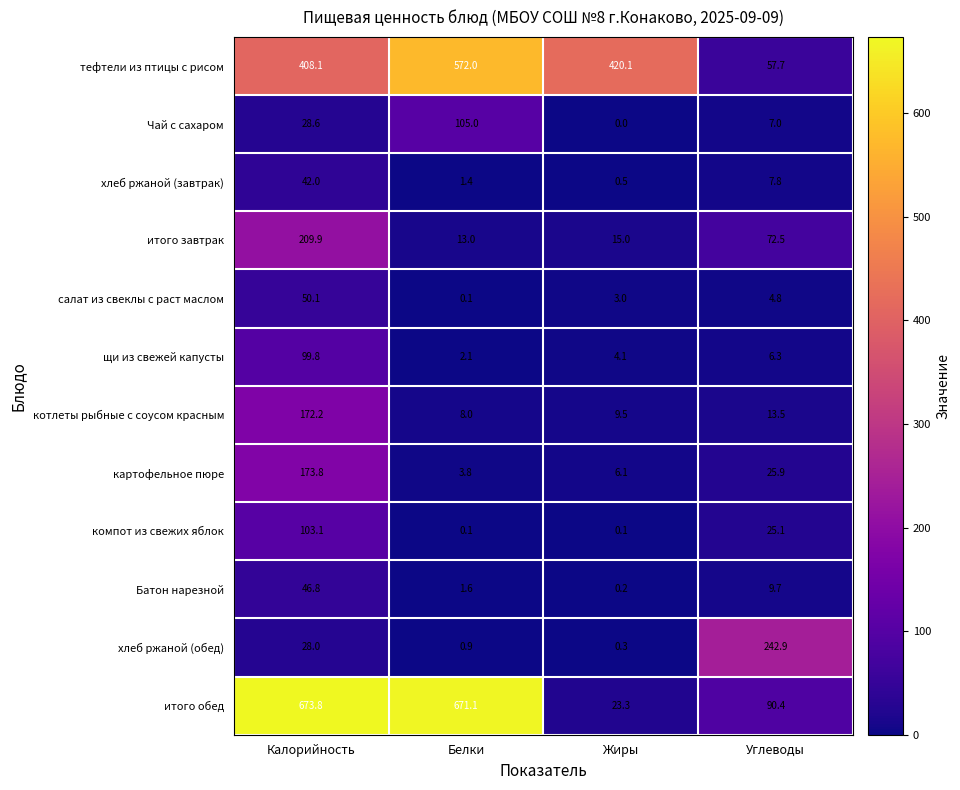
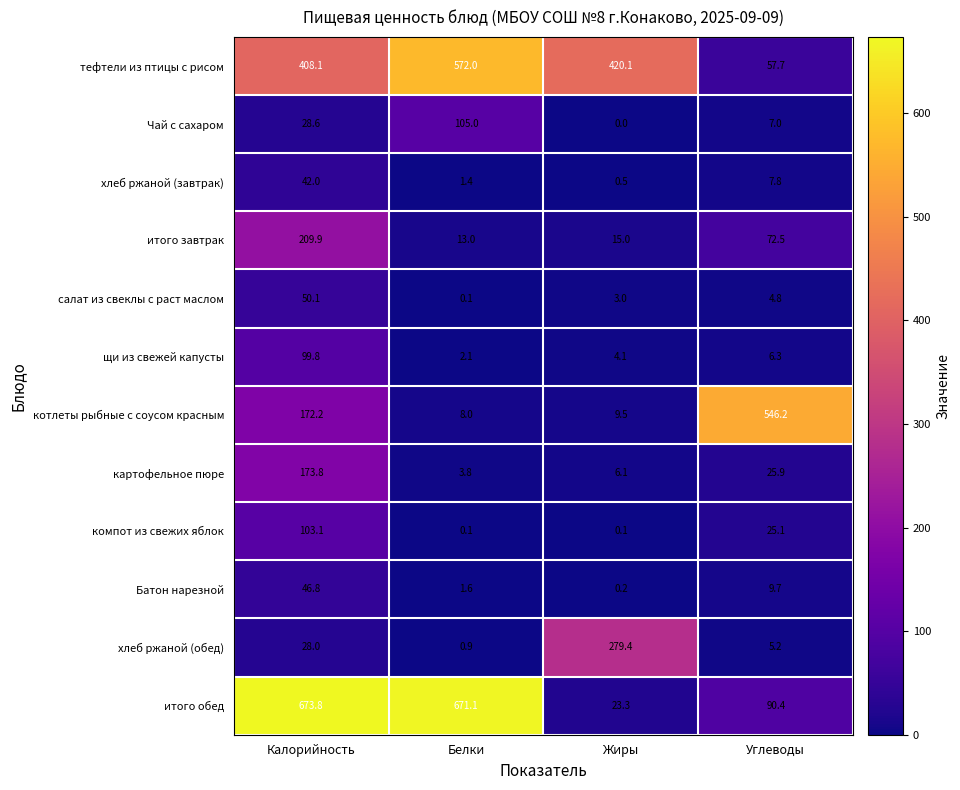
котлеты рыбные с соусом красным, Углеводы: 13.5 -> 546.2
хлеб ржаной (обед), Жиры: 0.3 -> 279.4
хлеб ржаной (обед), Углеводы: 242.9 -> 5.2
